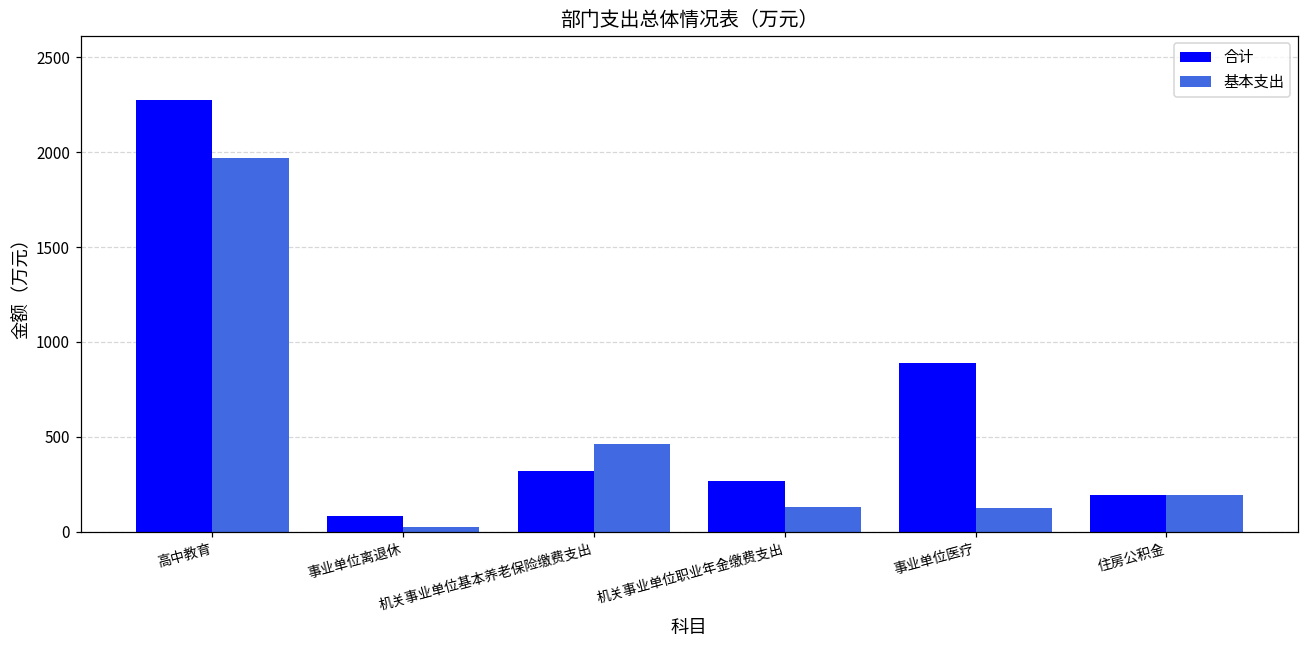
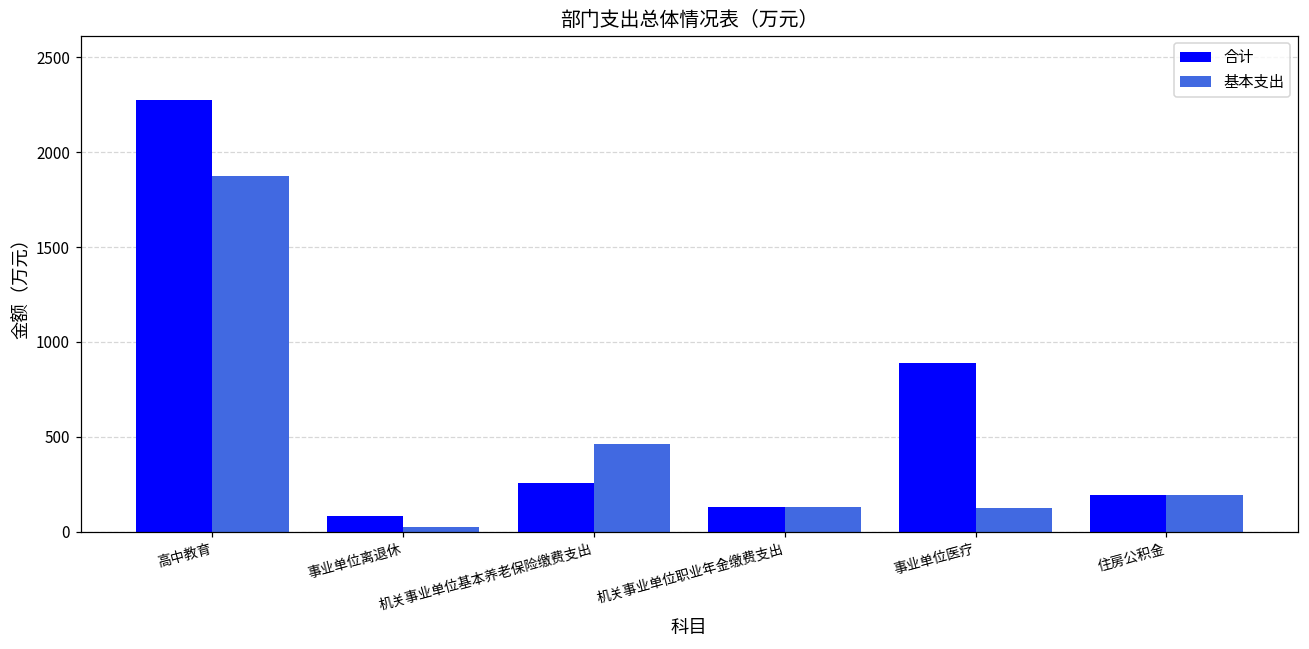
基本支出, 高中教育: 1970 -> 1880
合计, 机关事业单位基本养老保险缴费支出: 320 -> 260
合计, 机关事业单位职业年金缴费支出: 270 -> 130
